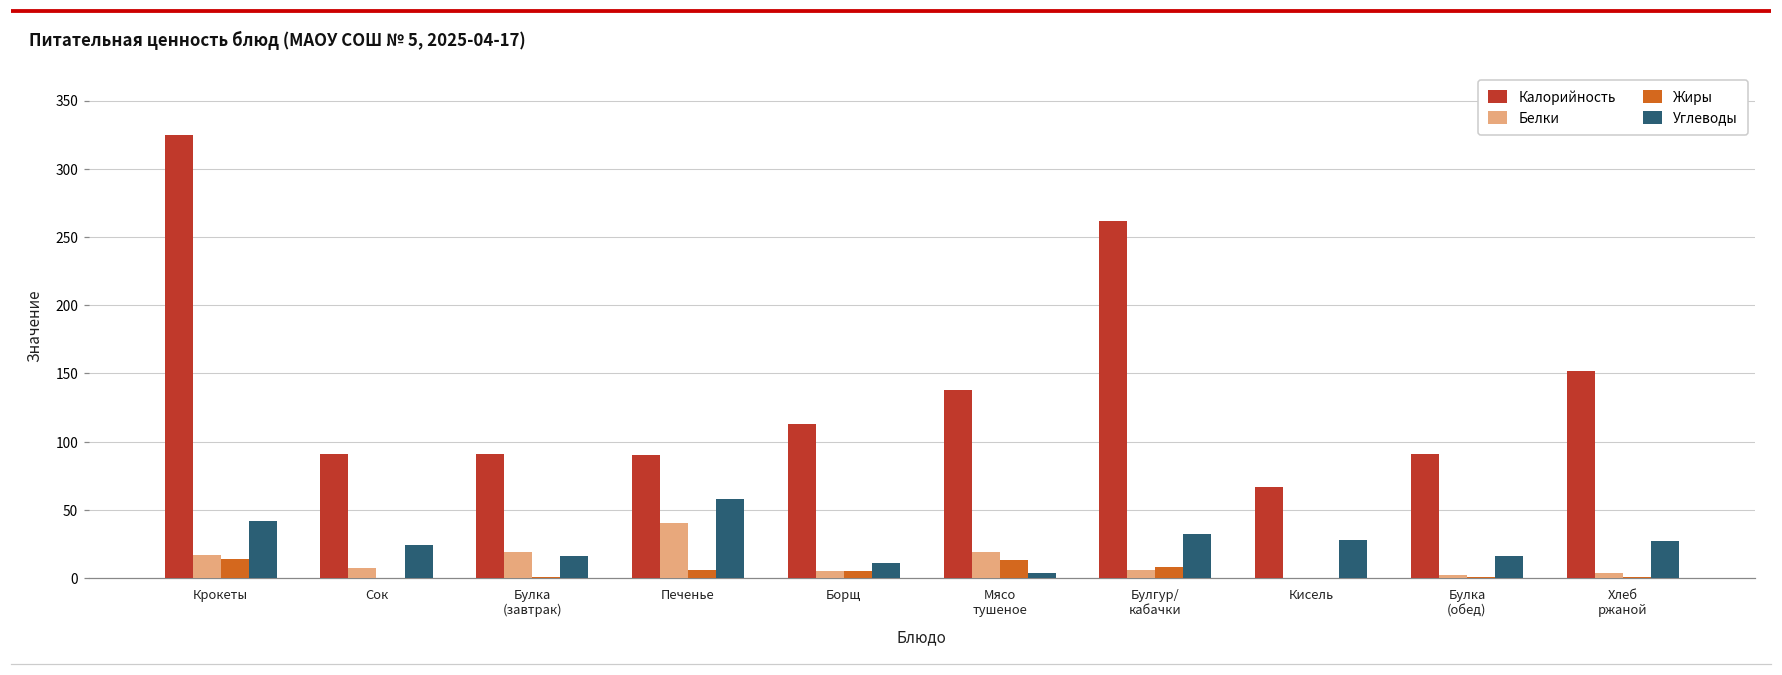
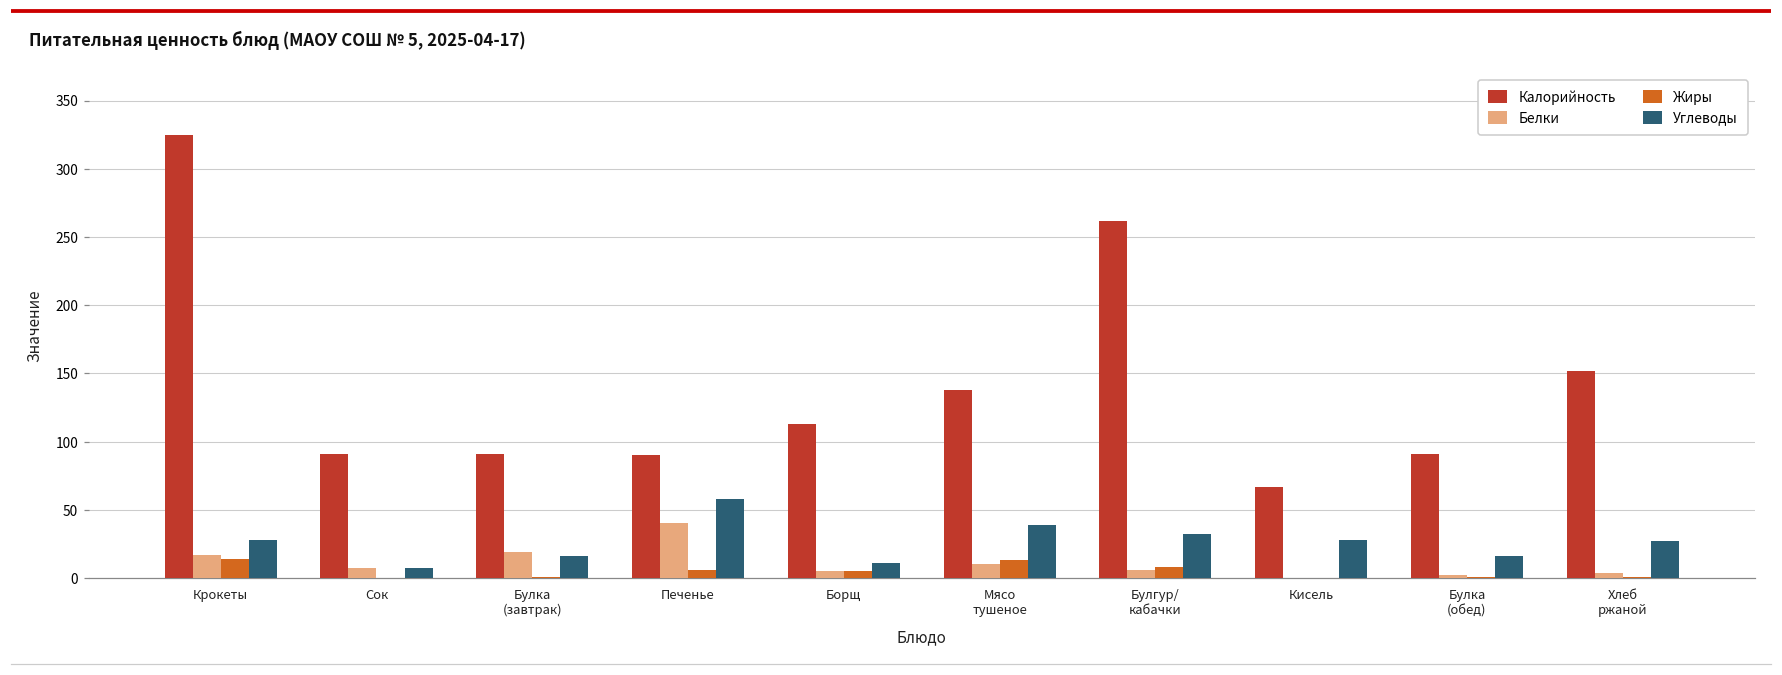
Углеводы, Крокеты: 42 -> 28
Углеводы, Сок: 24 -> 7
Белки, Мясо тушеное: 19 -> 10
Углеводы, Мясо тушеное: 4 -> 39
